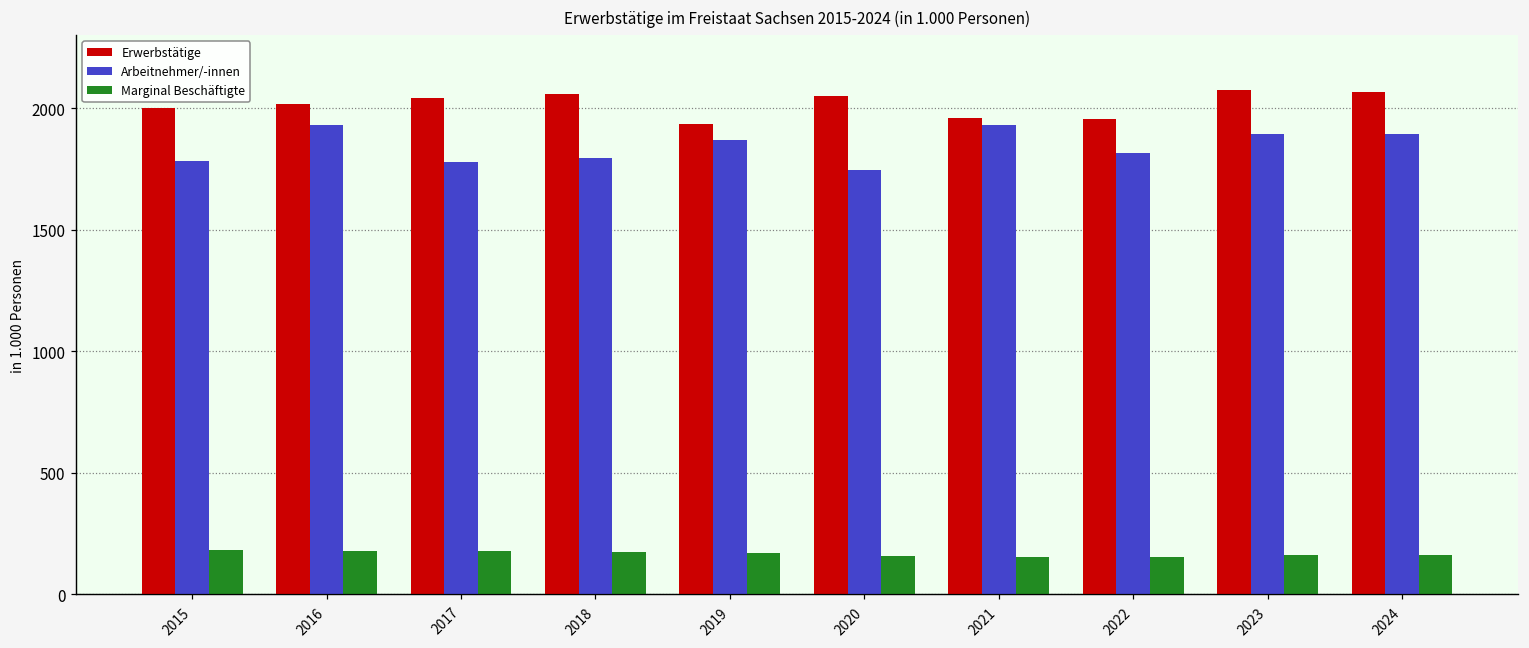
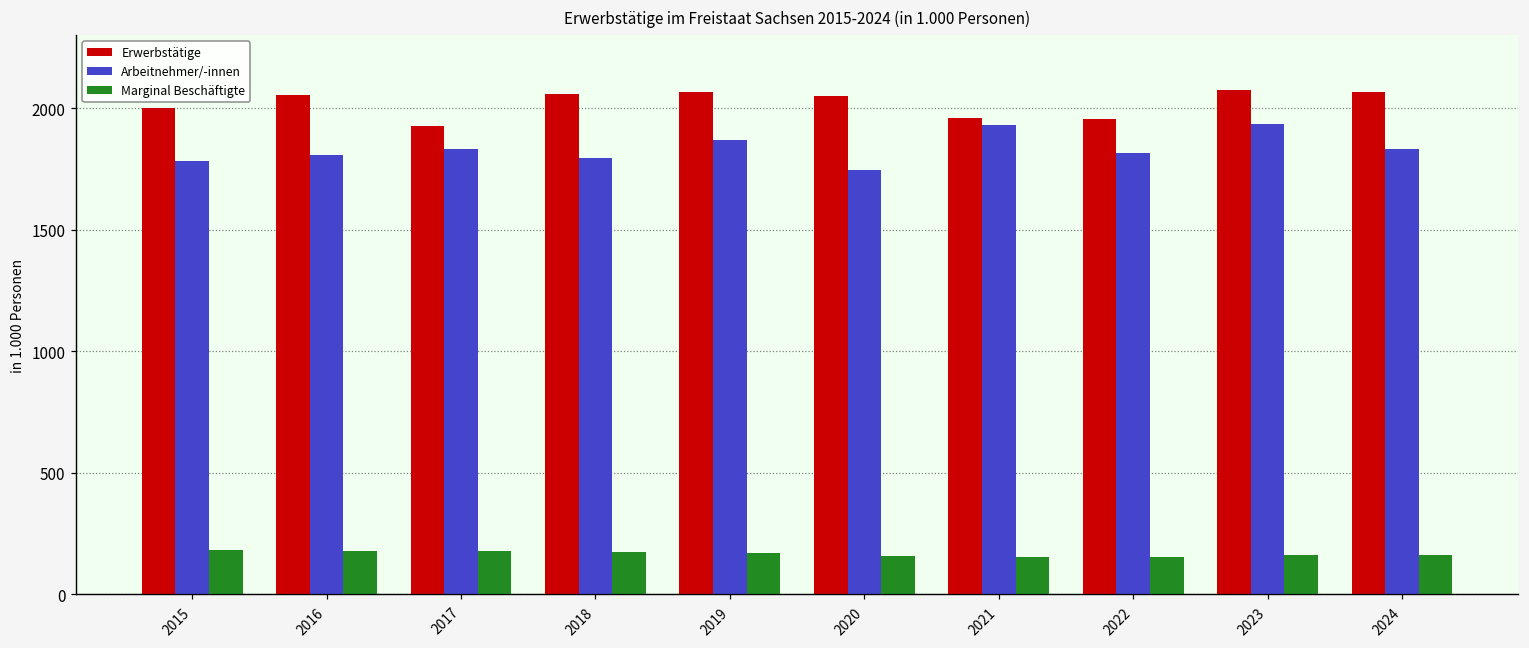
Erwerbstätige, 2016: 2020 -> 2060
Arbeitnehmer/-innen, 2016: 1930 -> 1810
Erwerbstätige, 2017: 2040 -> 1930
Arbeitnehmer/-innen, 2017: 1780 -> 1830
Erwerbstätige, 2019: 1940 -> 2060
Arbeitnehmer/-innen, 2023: 1890 -> 1930
Arbeitnehmer/-innen, 2024: 1890 -> 1830
